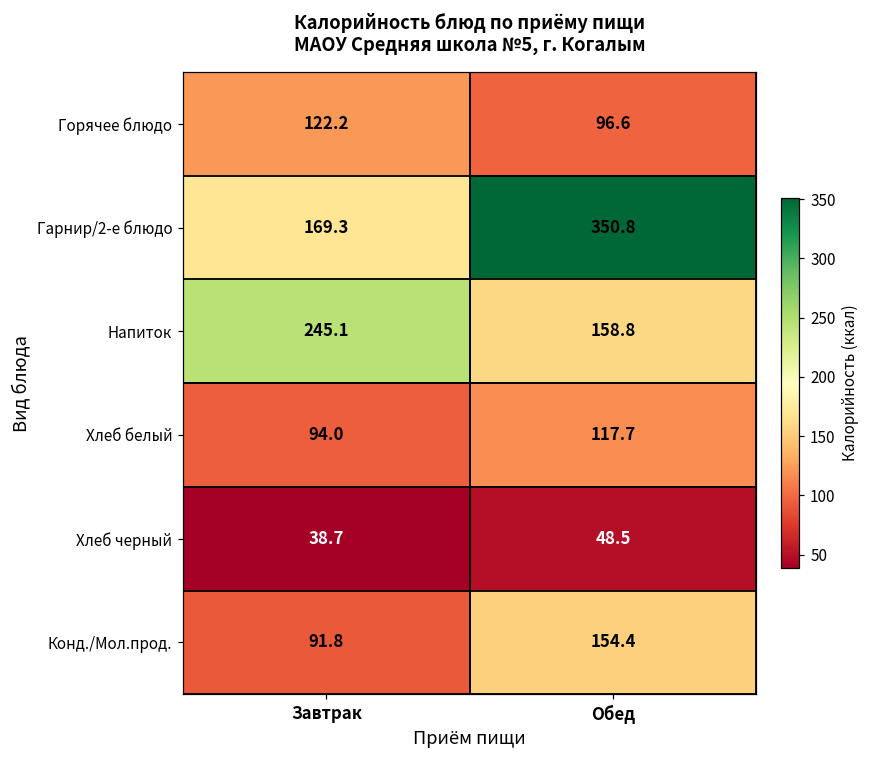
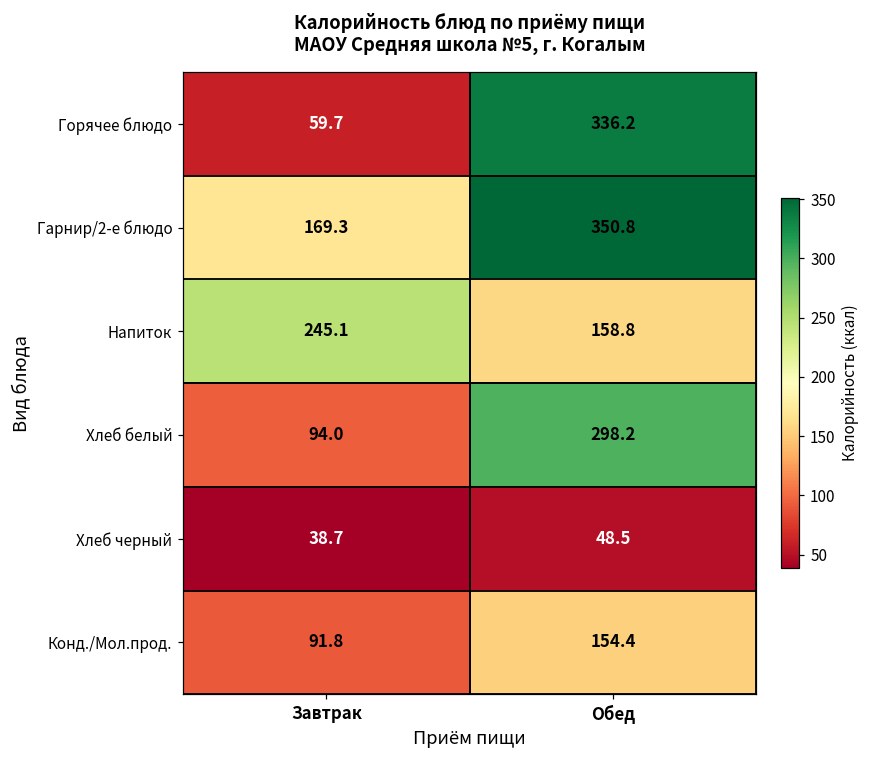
Горячее блюдо, Завтрак: 122.2 -> 59.7
Горячее блюдо, Обед: 96.6 -> 336.2
Хлеб белый, Обед: 117.7 -> 298.2
